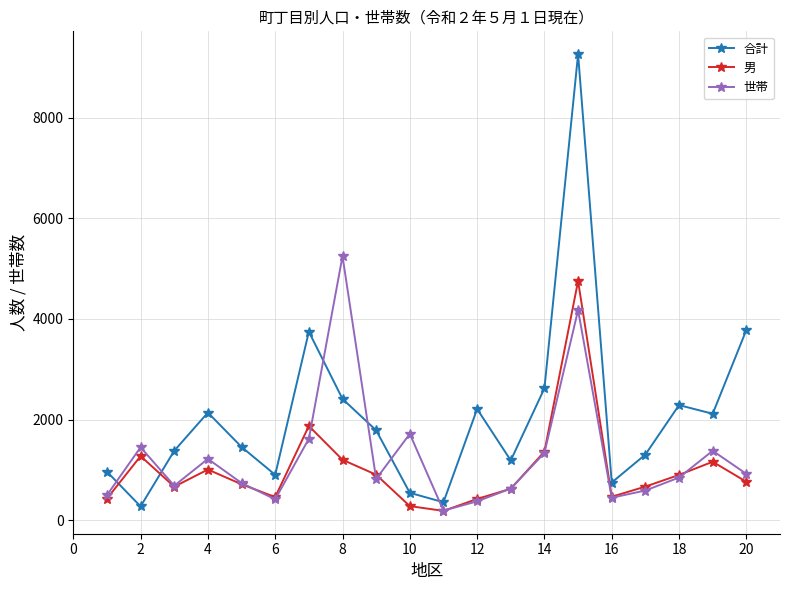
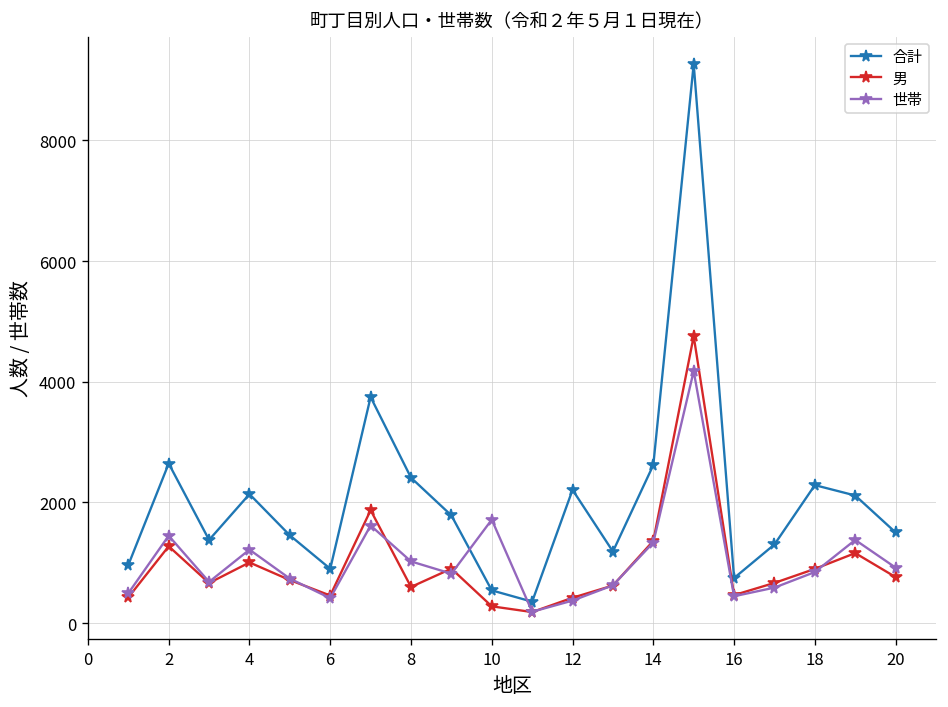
合計, 2: 300 -> 2600
男, 8: 1200 -> 600
世帯, 8: 5200 -> 1000
合計, 20: 3800 -> 1500
